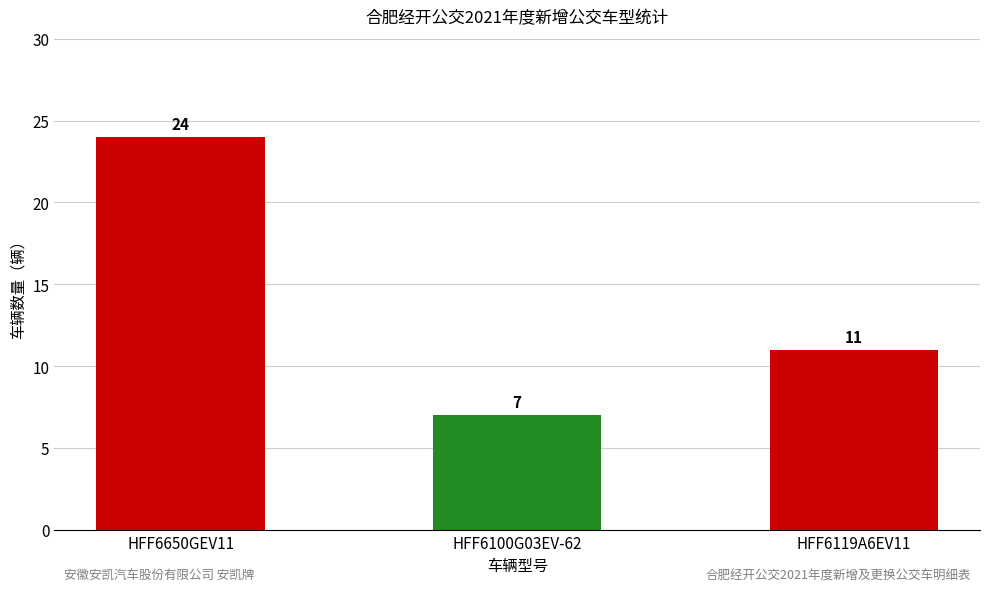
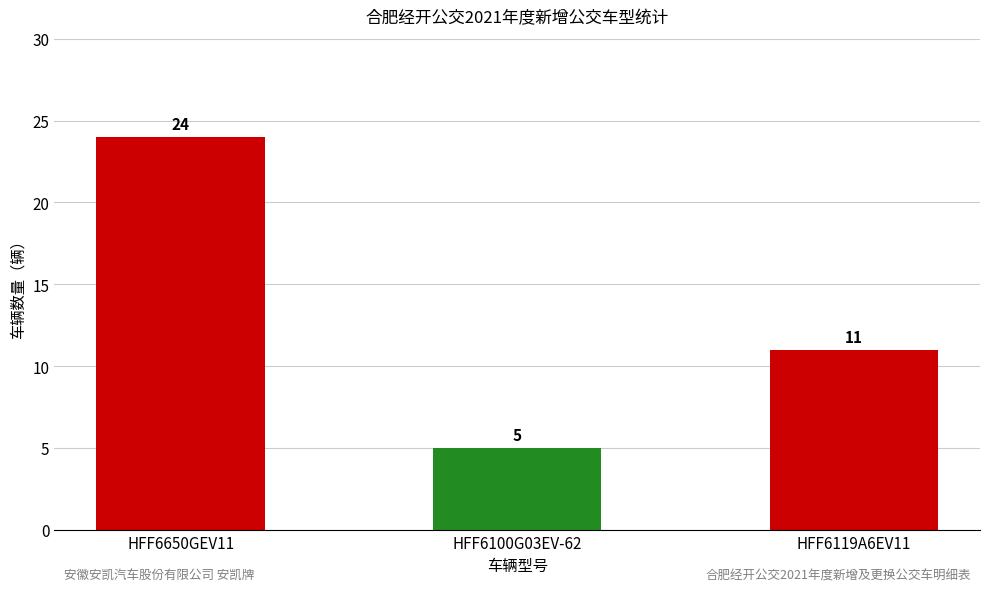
HFF6100G03EV-62: 7 -> 5
